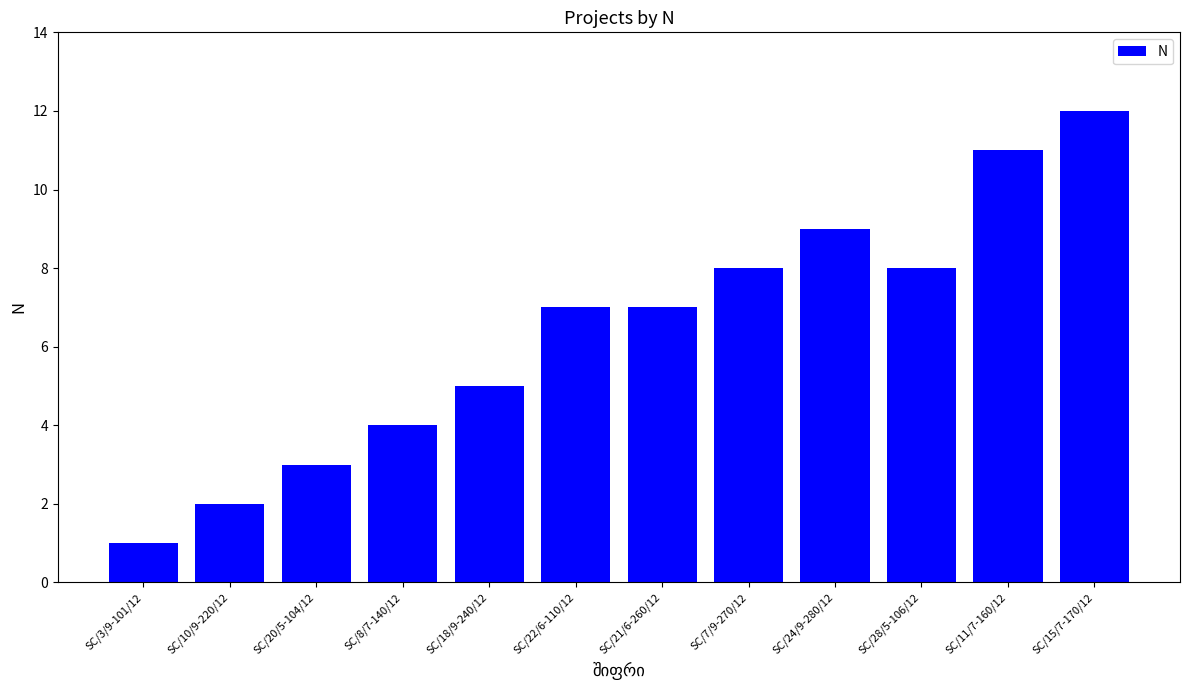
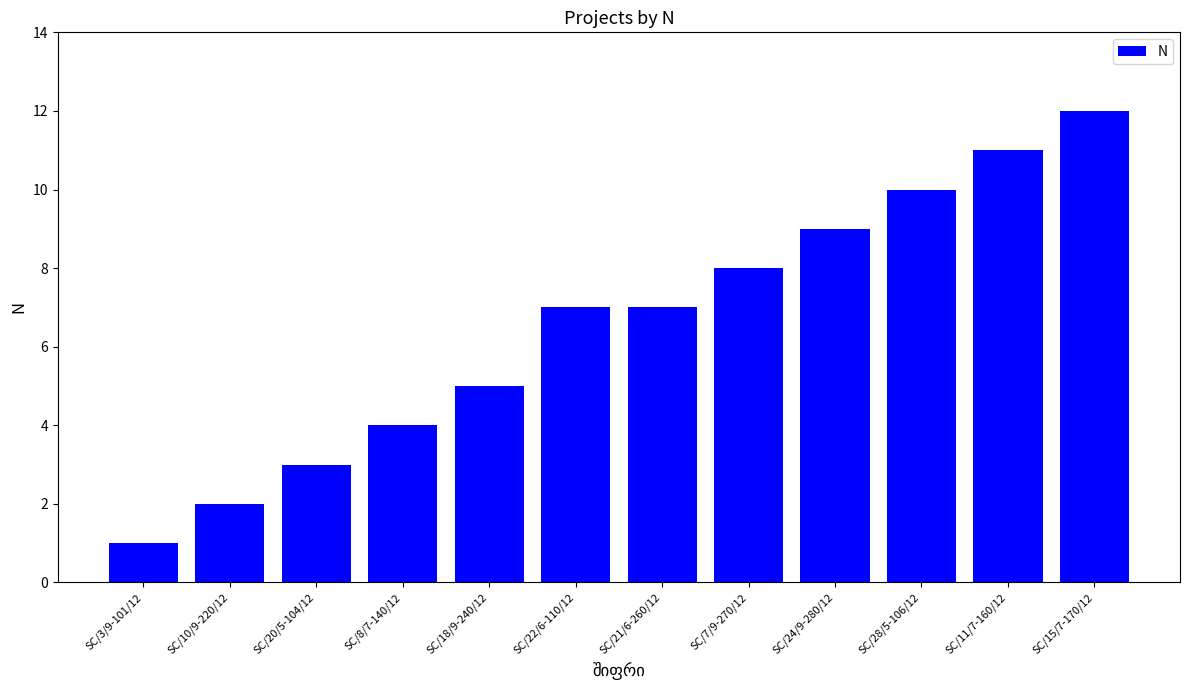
SC/28/5-106/12: 8 -> 10
